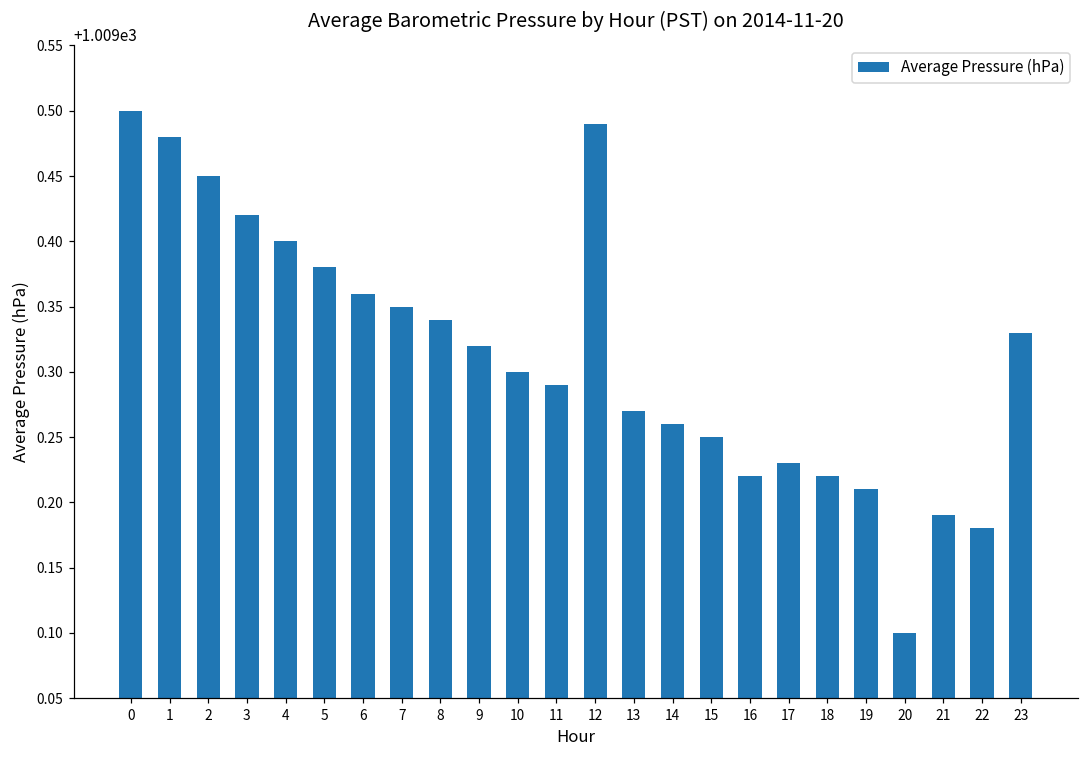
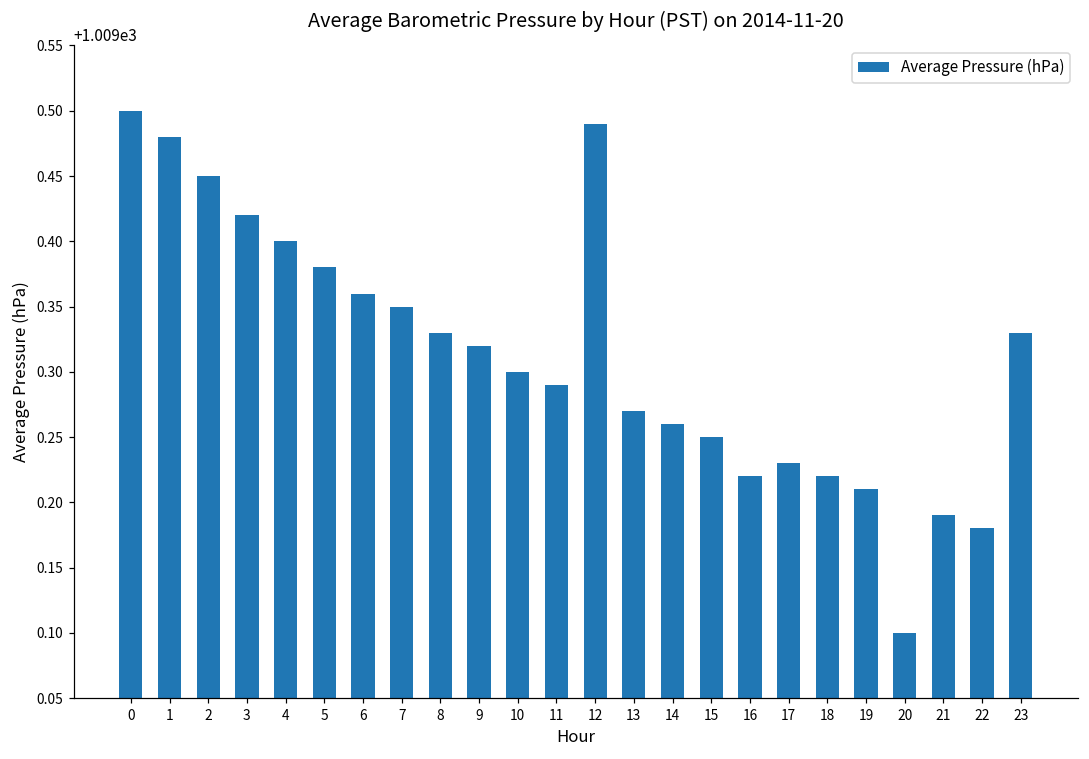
8: 1009.34 -> 1009.33
